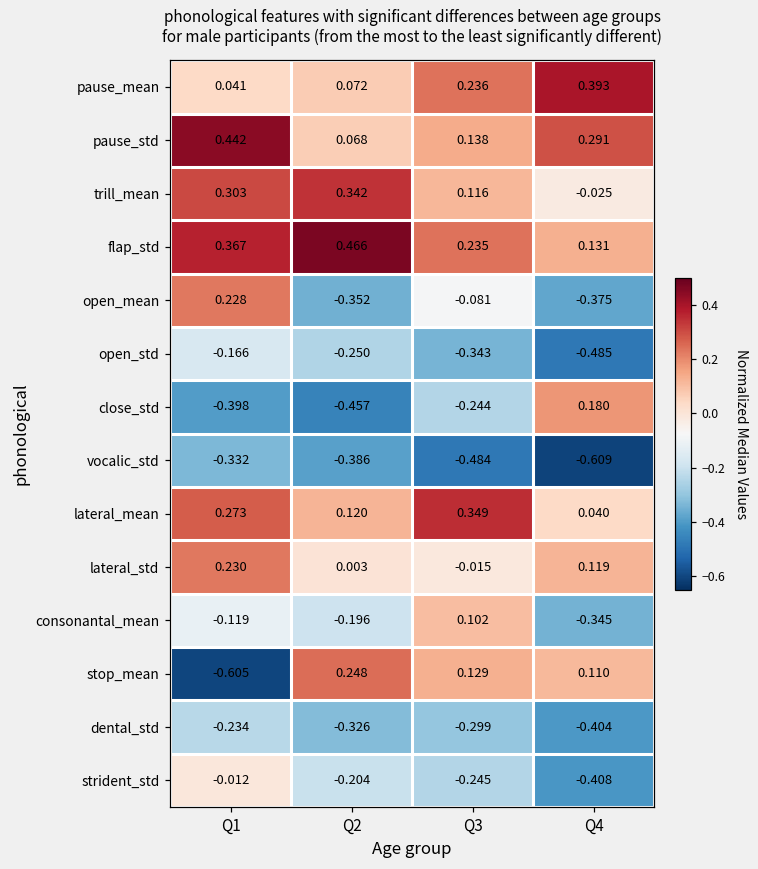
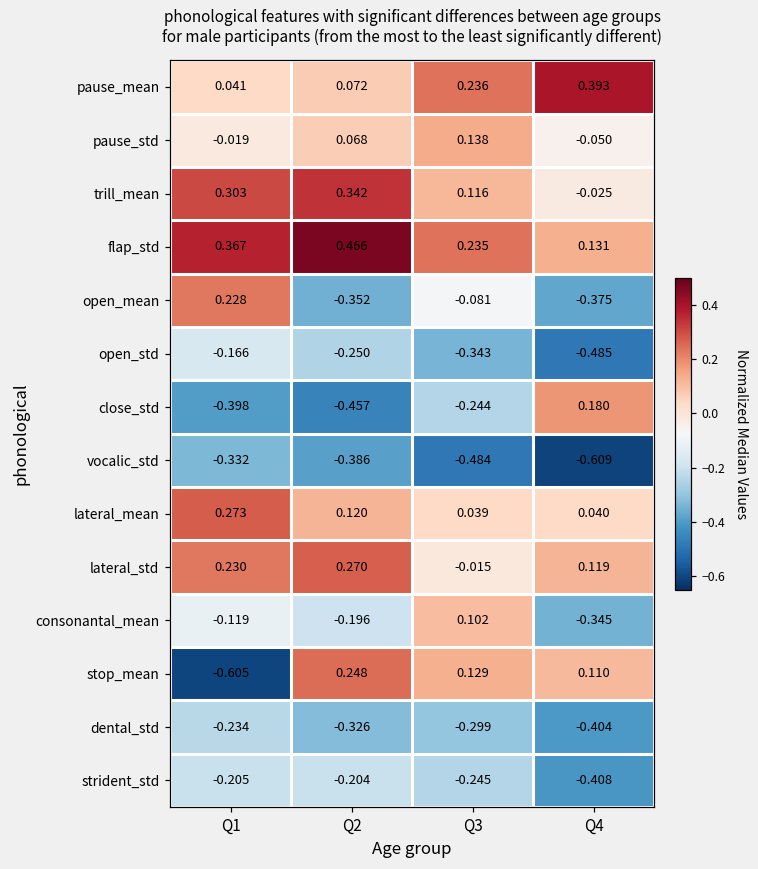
pause_std, Q1: 0.442 -> -0.019
pause_std, Q4: 0.291 -> -0.050
lateral_mean, Q3: 0.349 -> 0.039
lateral_std, Q2: 0.003 -> 0.270
strident_std, Q1: -0.012 -> -0.205
